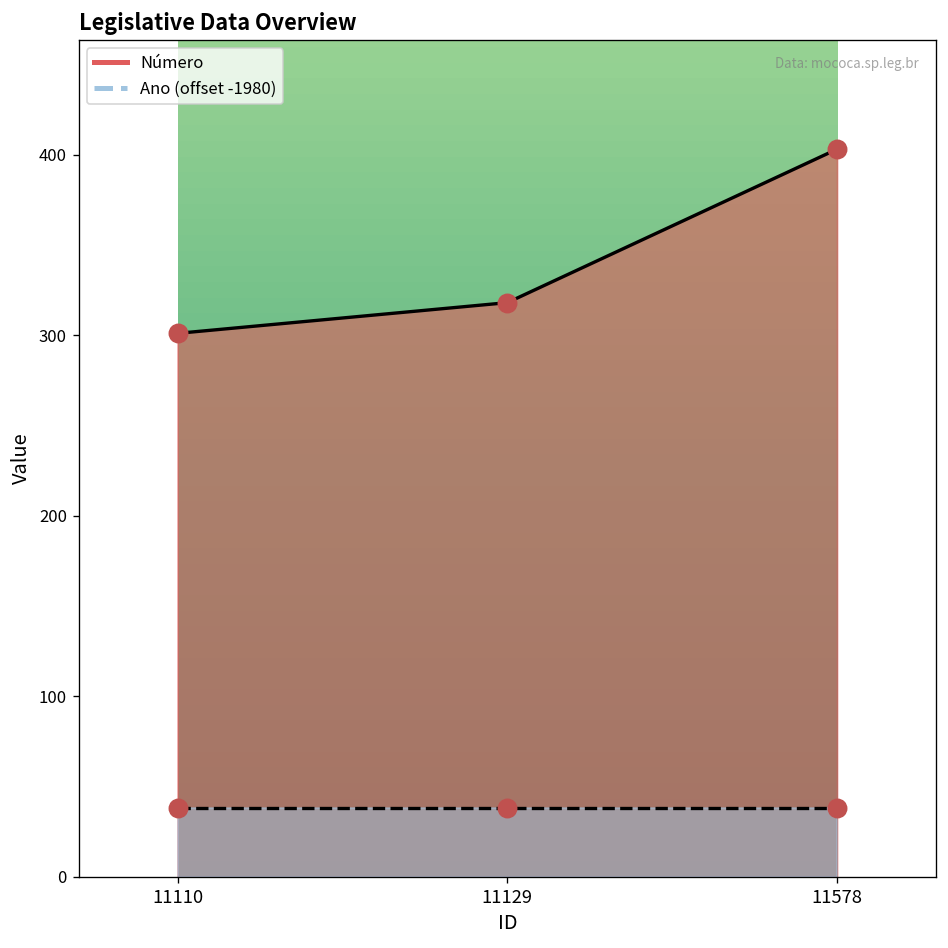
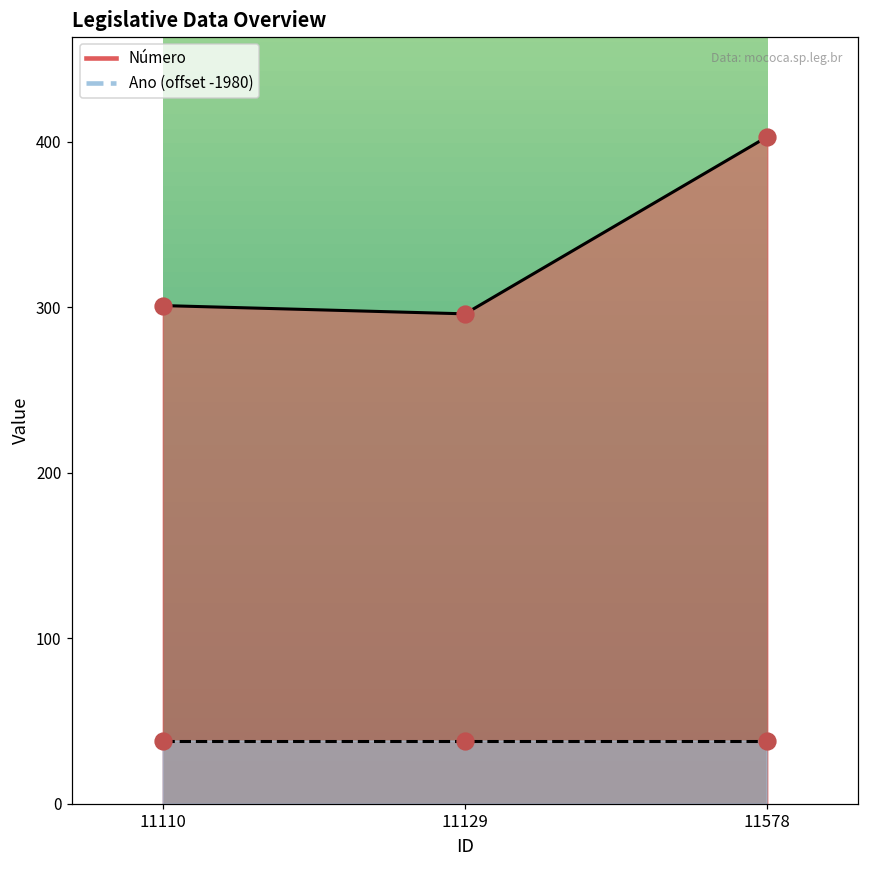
Número, 11129: 318 -> 296
